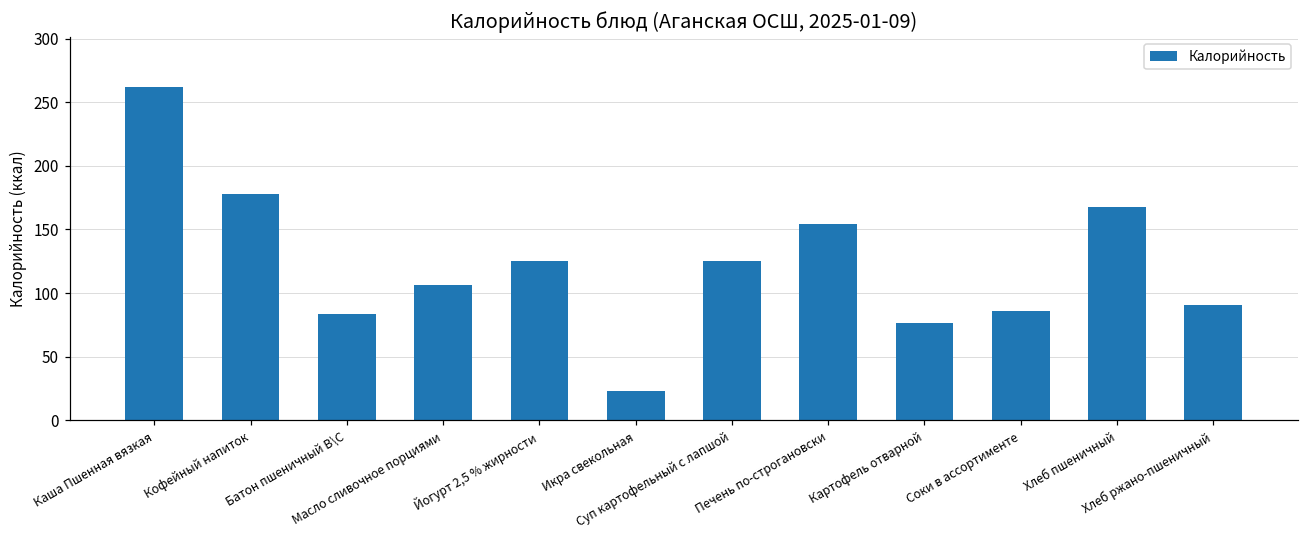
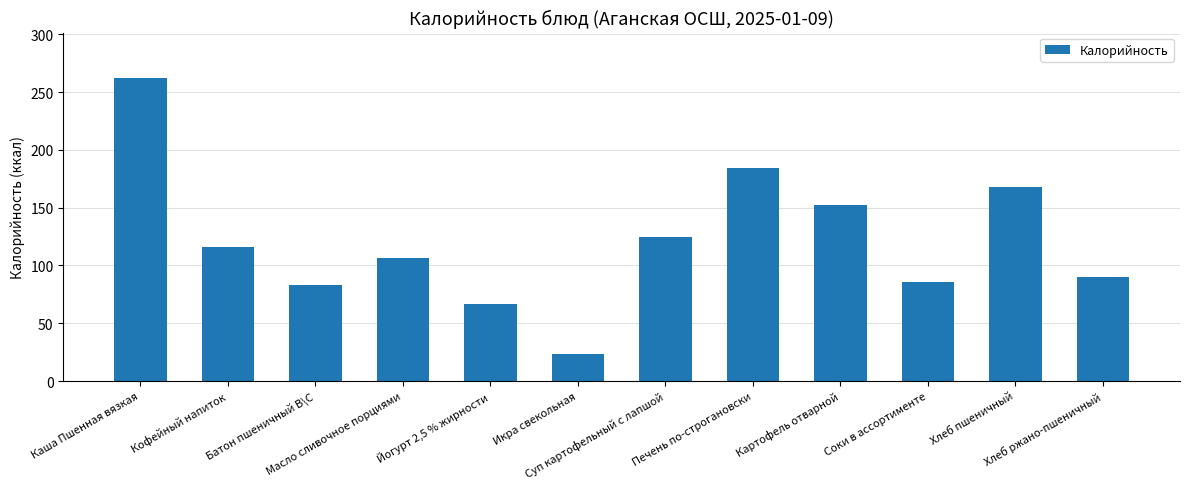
Кофейный напиток: 178 -> 116
Йогурт 2,5 % жирности: 125 -> 67
Печень по-строгановски: 154 -> 184
Картофель отварной: 77 -> 152
